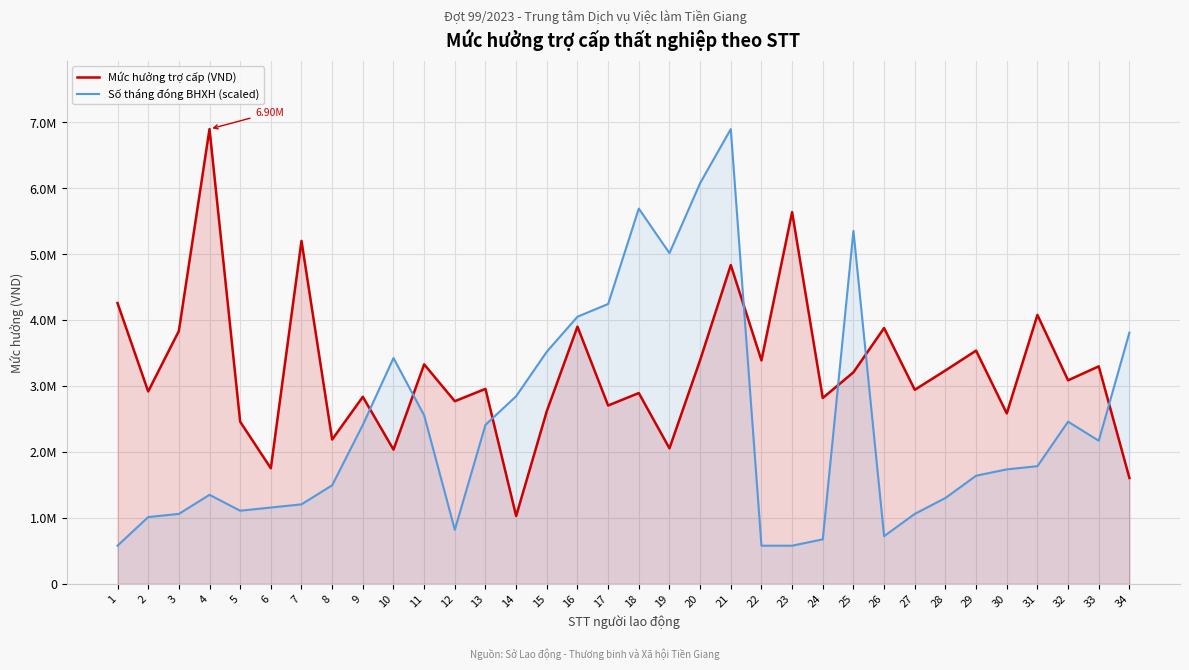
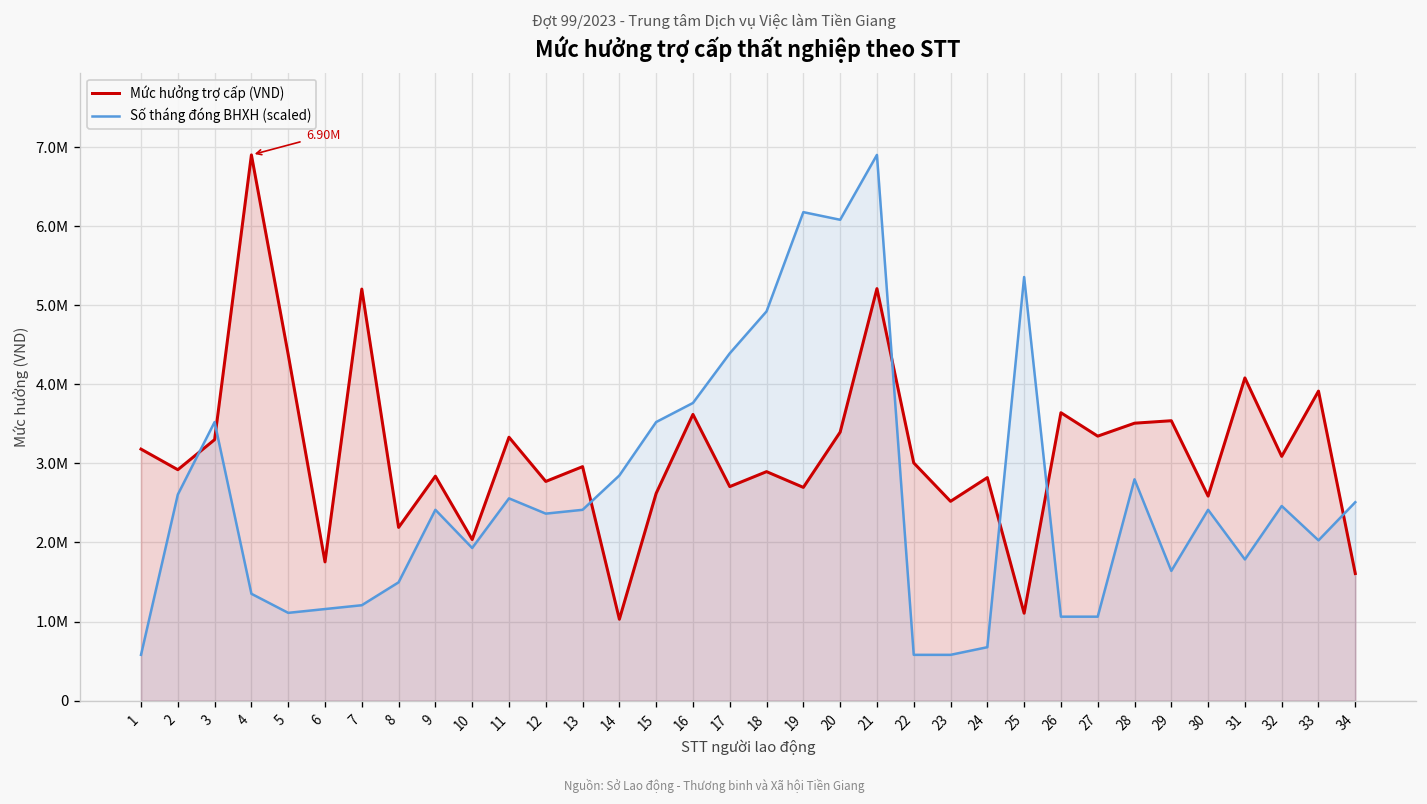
Mức hưởng trợ cấp (VND), 1: 4300000 -> 3200000
Số tháng đóng BHXH (scaled), 2: 1000000 -> 2600000
Mức hưởng trợ cấp (VND), 3: 3800000 -> 3300000
Số tháng đóng BHXH (scaled), 3: 1100000 -> 3500000
Mức hưởng trợ cấp (VND), 5: 2500000 -> 4400000
Số tháng đóng BHXH (scaled), 10: 3400000 -> 1900000
Số tháng đóng BHXH (scaled), 12: 800000 -> 2400000
Mức hưởng trợ cấp (VND), 16: 3900000 -> 3600000
Số tháng đóng BHXH (scaled), 16: 4100000 -> 3800000
Số tháng đóng BHXH (scaled), 17: 4200000 -> 4400000
Số tháng đóng BHXH (scaled), 18: 5700000 -> 4900000
Mức hưởng trợ cấp (VND), 19: 2100000 -> 2700000
Số tháng đóng BHXH (scaled), 19: 5000000 -> 6200000
Mức hưởng trợ cấp (VND), 21: 4800000 -> 5200000
Mức hưởng trợ cấp (VND), 22: 3400000 -> 3000000
Mức hưởng trợ cấp (VND), 23: 5600000 -> 2500000
Mức hưởng trợ cấp (VND), 25: 3200000 -> 1100000
Mức hưởng trợ cấp (VND), 26: 3900000 -> 3600000
Số tháng đóng BHXH (scaled), 26: 700000 -> 1100000
Mức hưởng trợ cấp (VND), 27: 2900000 -> 3300000
Mức hưởng trợ cấp (VND), 28: 3200000 -> 3500000
Số tháng đóng BHXH (scaled), 28: 1300000 -> 2800000
Số tháng đóng BHXH (scaled), 30: 1700000 -> 2400000
Mức hưởng trợ cấp (VND), 33: 3300000 -> 3900000
Số tháng đóng BHXH (scaled), 33: 2200000 -> 2000000
Số tháng đóng BHXH (scaled), 34: 3800000 -> 2500000
